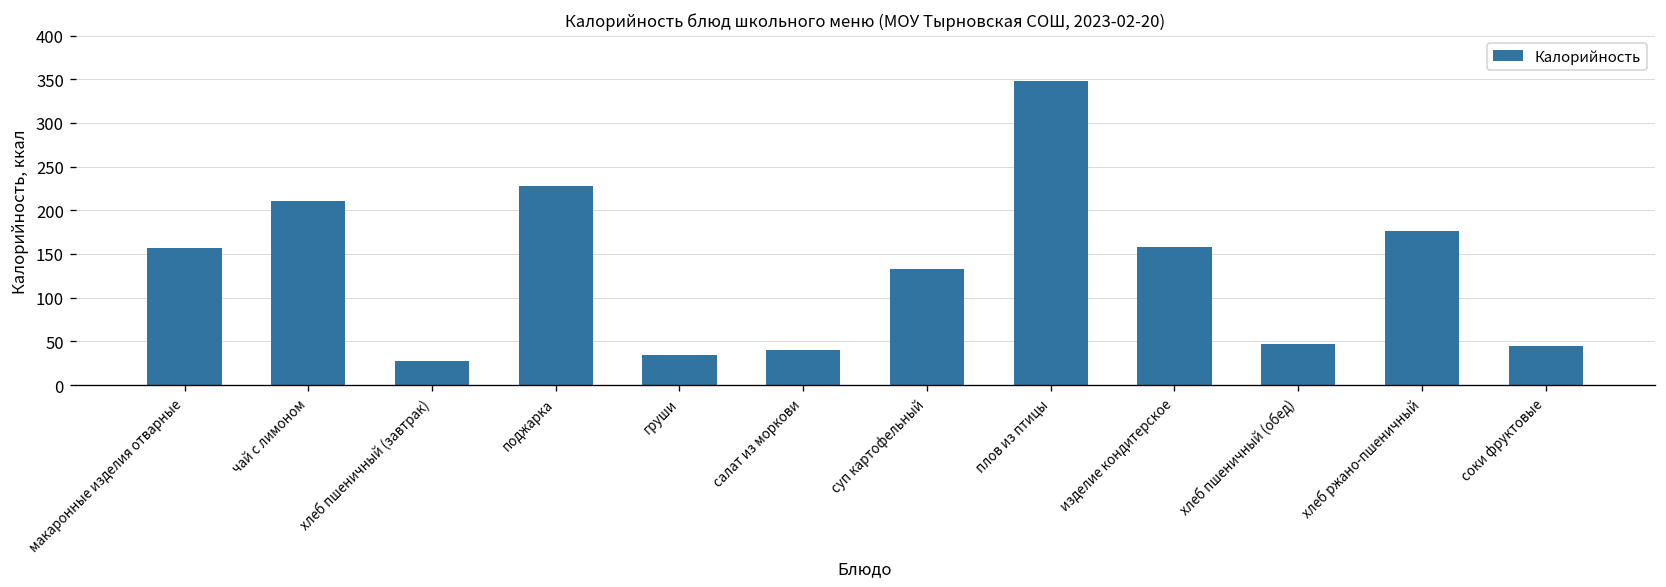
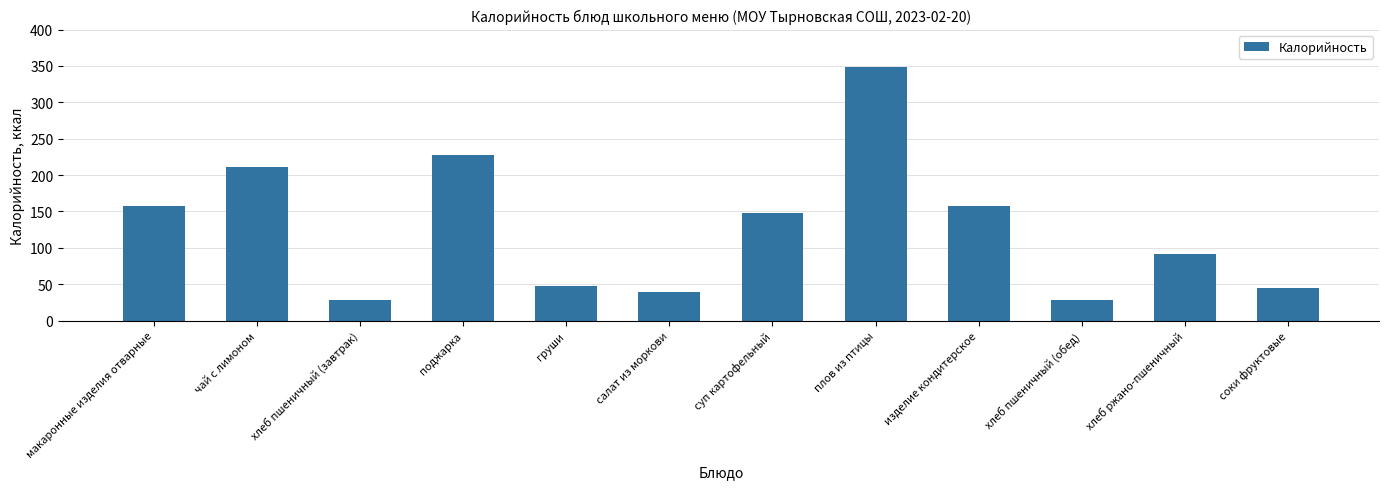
груши: 30 -> 50
суп картофельный: 130 -> 150
хлеб пшеничный (обед): 50 -> 30
хлеб ржано-пшеничный: 180 -> 90
